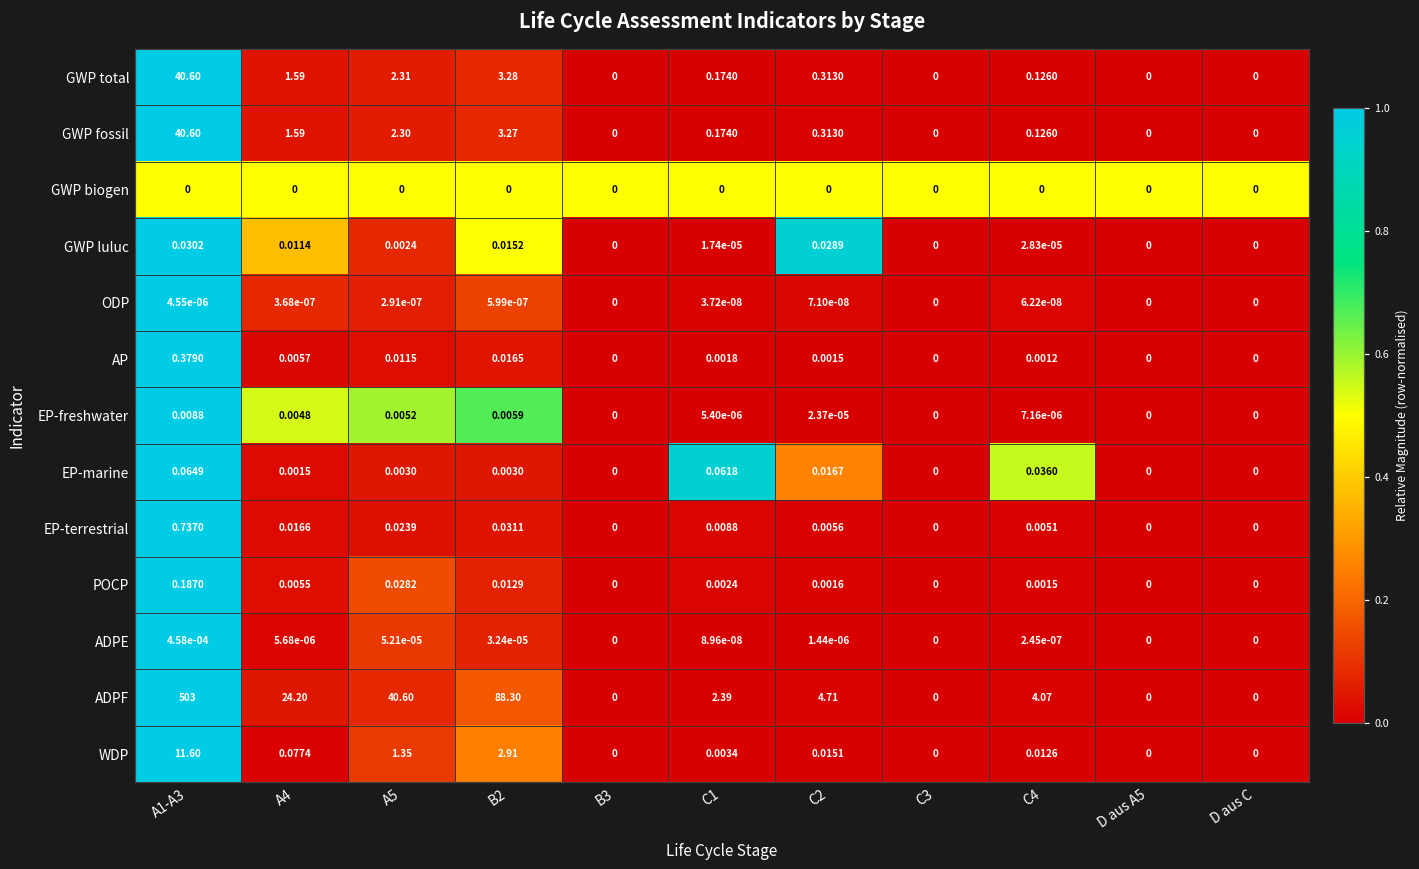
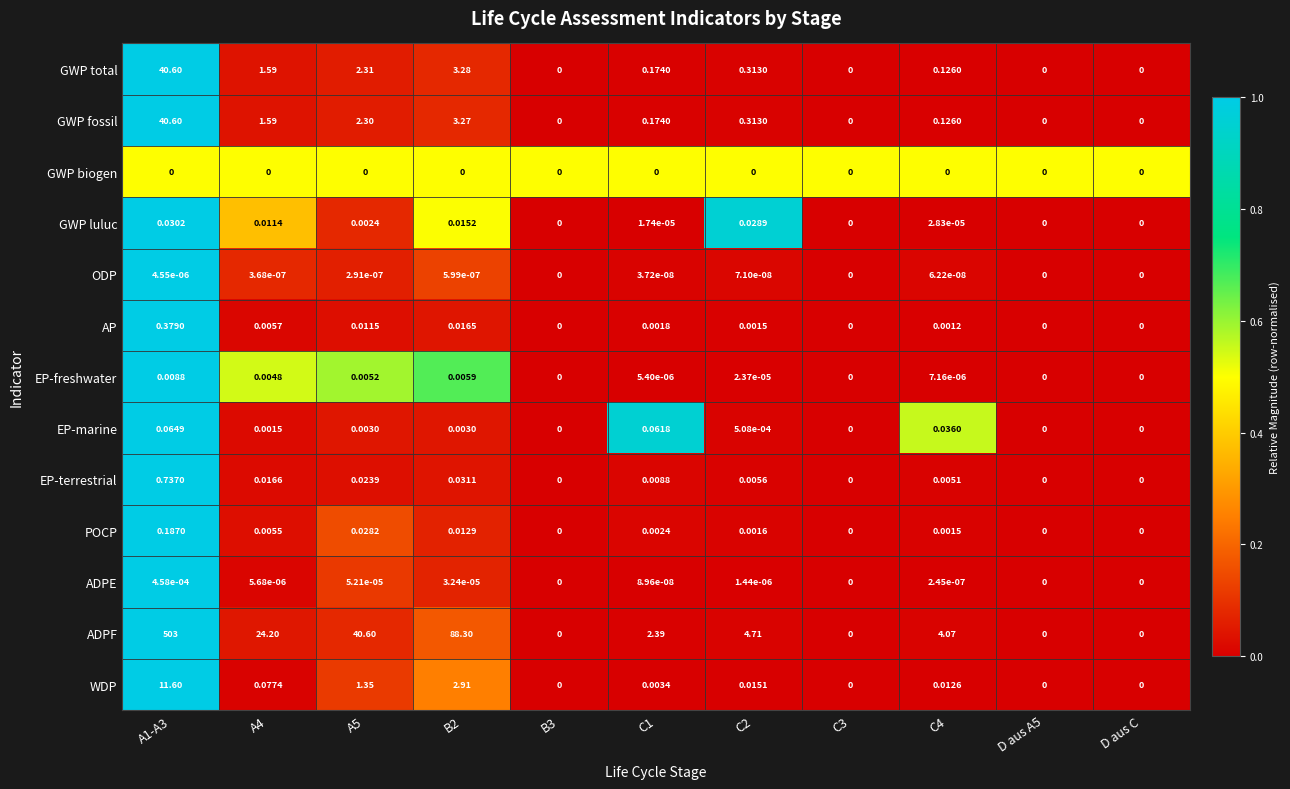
EP-marine, C2: 0.0167 -> 5.08e-04
